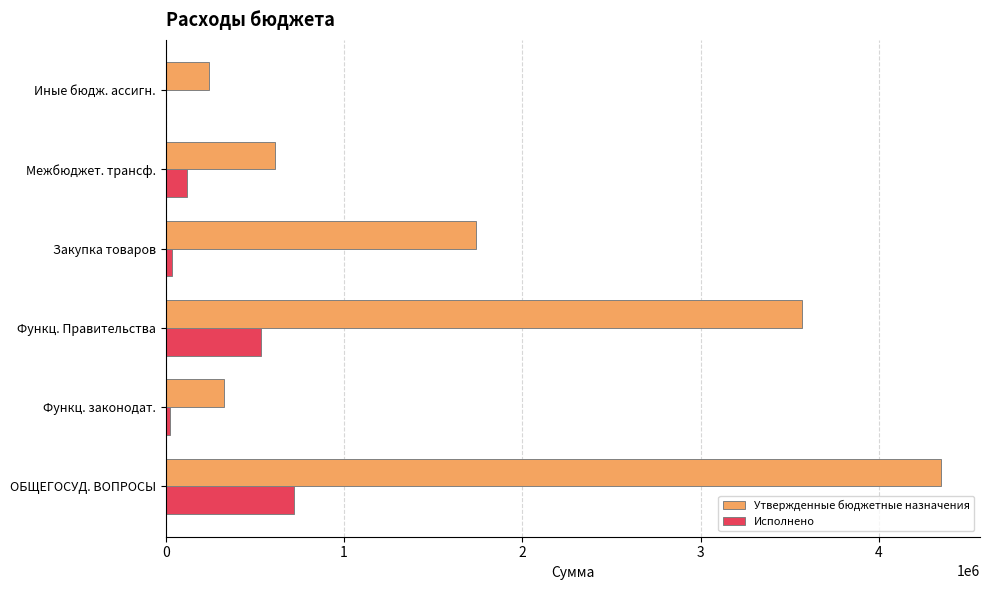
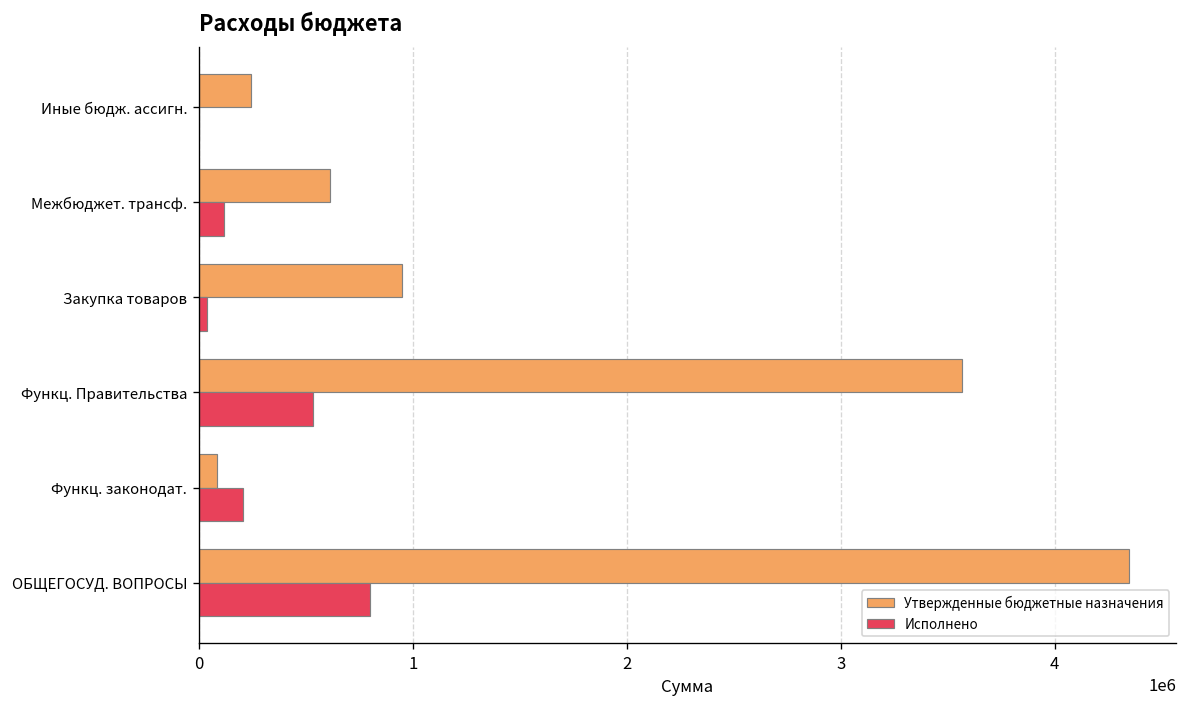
Утвержденные бюджетные назначения, Закупка товаров: 1740000 -> 950000
Утвержденные бюджетные назначения, Функц. законодат.: 320000 -> 90000
Исполнено, Функц. законодат.: 20000 -> 210000
Исполнено, ОБЩЕГОСУД. ВОПРОСЫ: 720000 -> 800000
